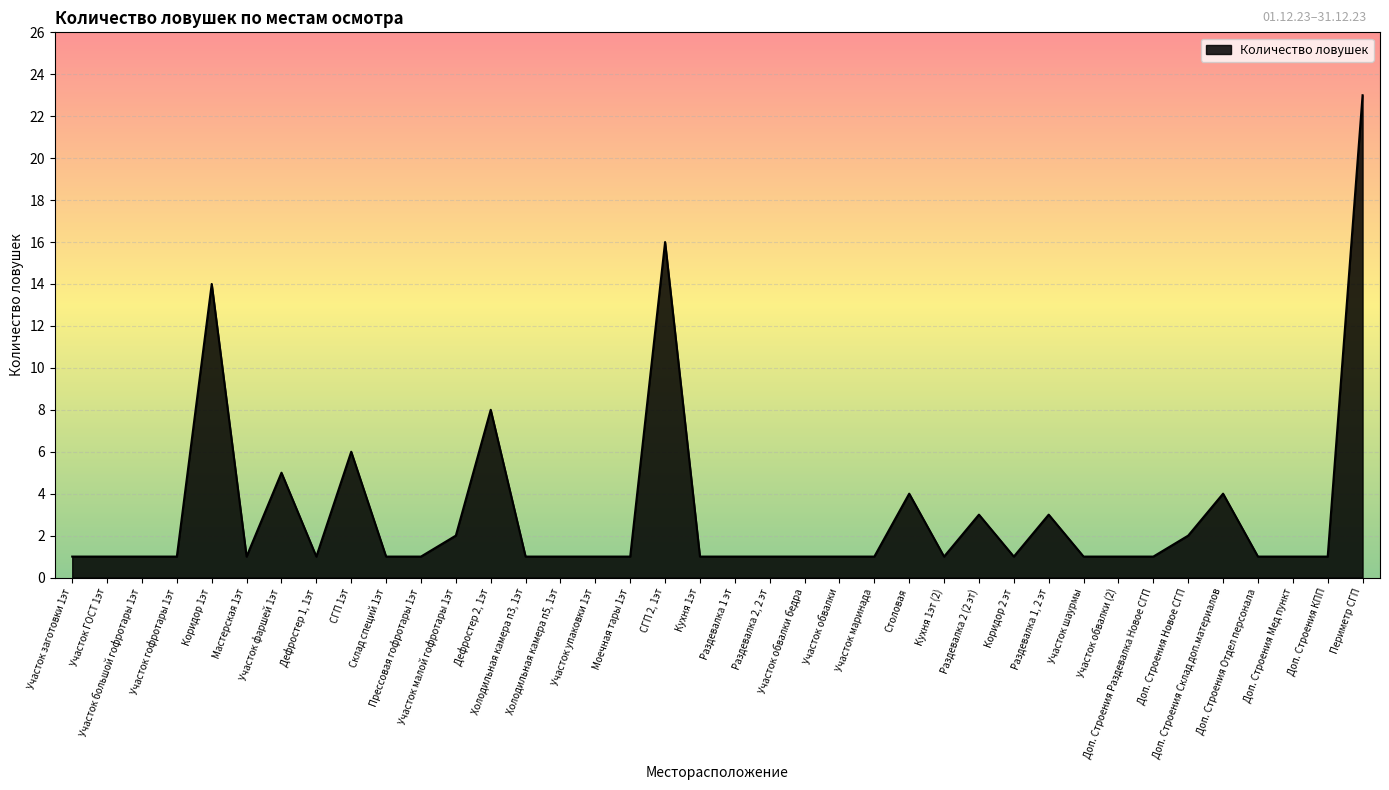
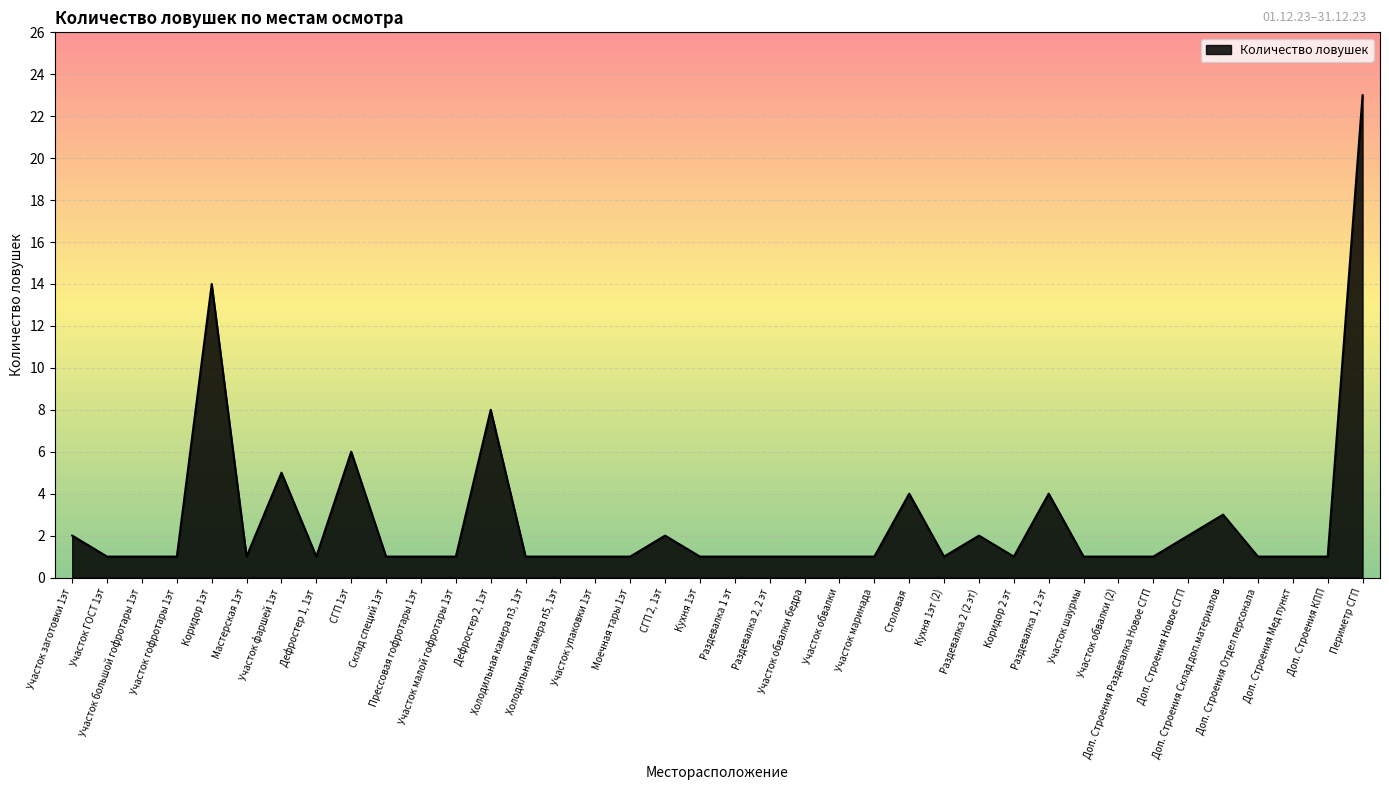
Участок заготовки 1эт: 1 -> 2
Участок малой гофротары 1эт: 2 -> 1
СГП 2, 1эт: 16 -> 2
Раздевалка 2 (2 эт): 3 -> 2
Раздевалка 1, 2 эт: 3 -> 4
Доп. Строения Склад доп.материалов: 4 -> 3
